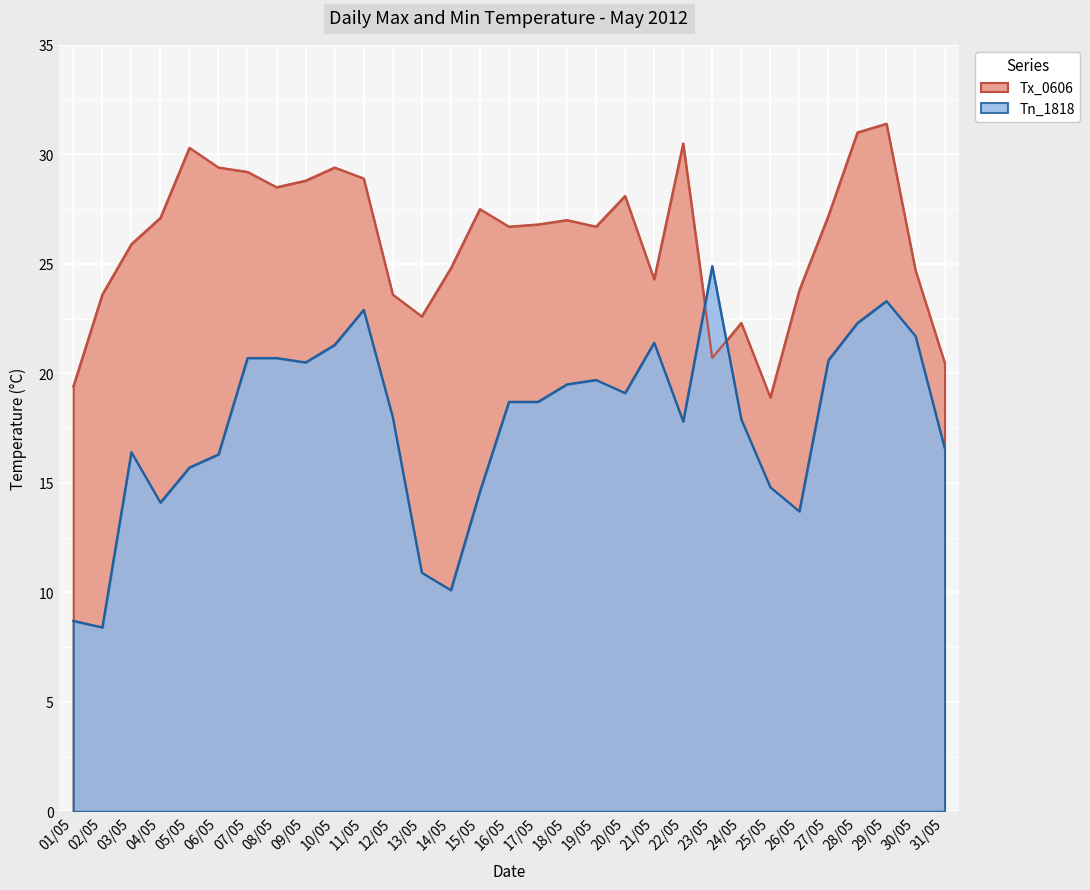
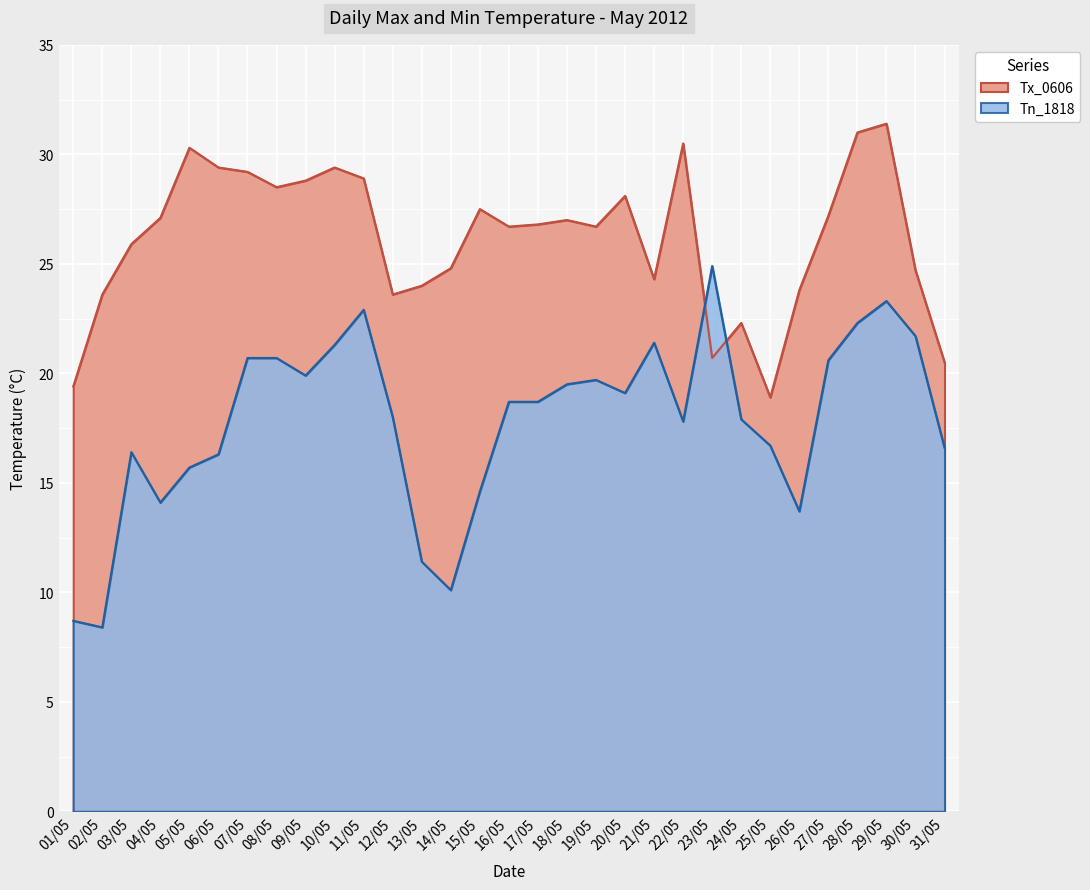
Tn_1818, 09/05: 20.5 -> 19.9
Tx_0606, 13/05: 22.6 -> 24.0
Tn_1818, 13/05: 10.9 -> 11.4
Tn_1818, 25/05: 14.8 -> 16.7
